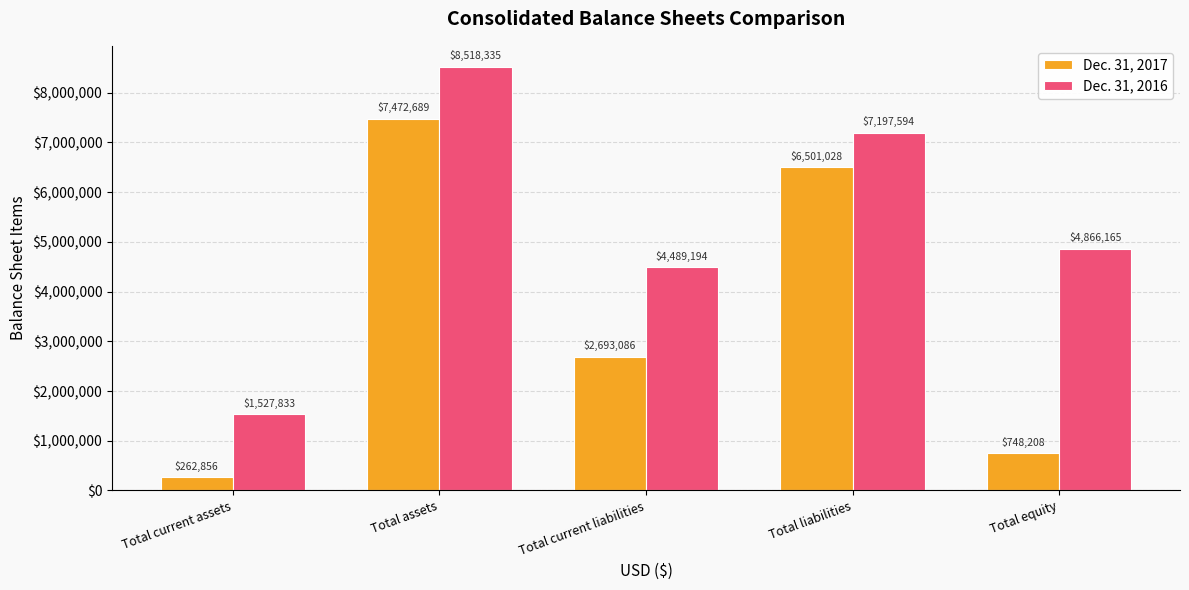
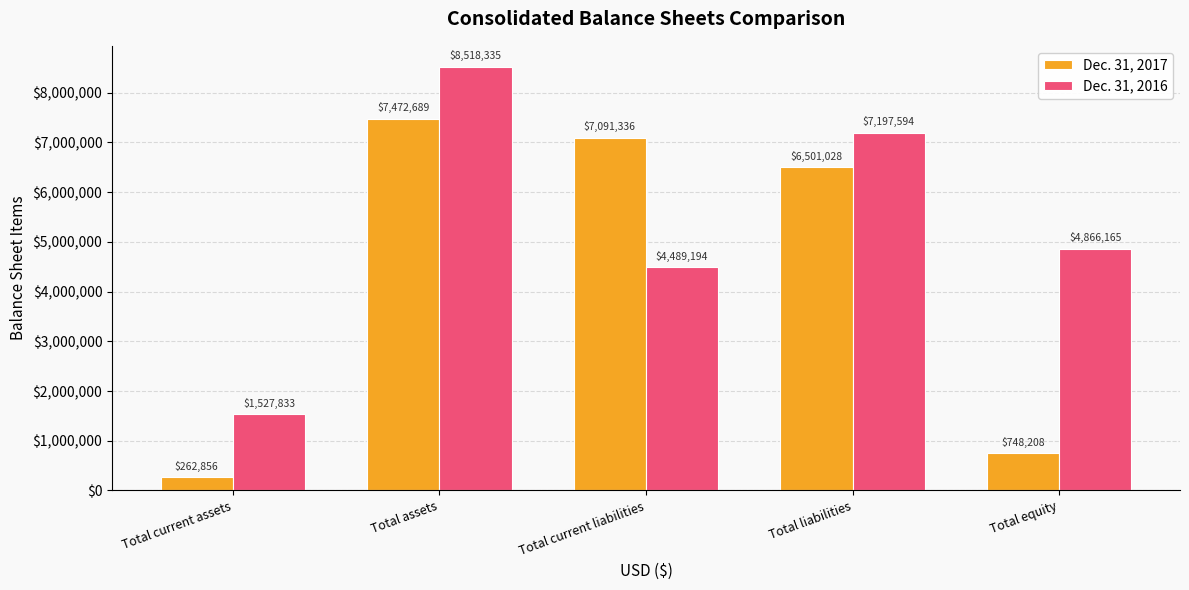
Dec. 31, 2017, Total current liabilities: $2,693,086 -> $7,091,336
